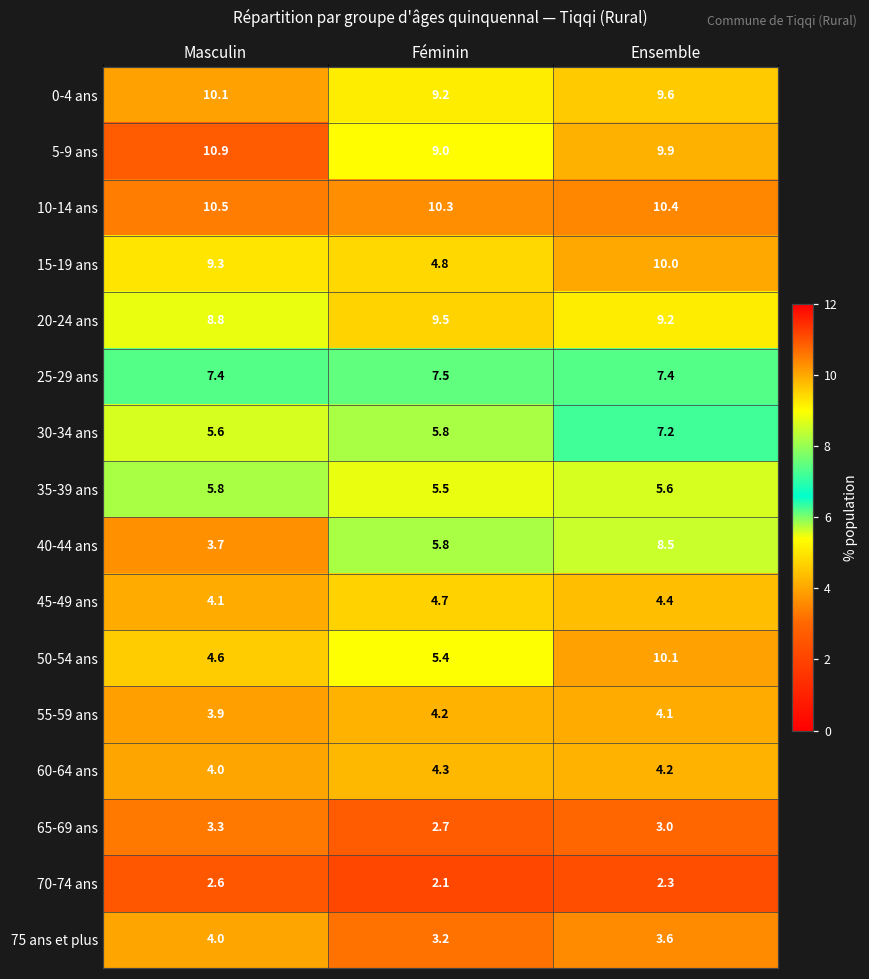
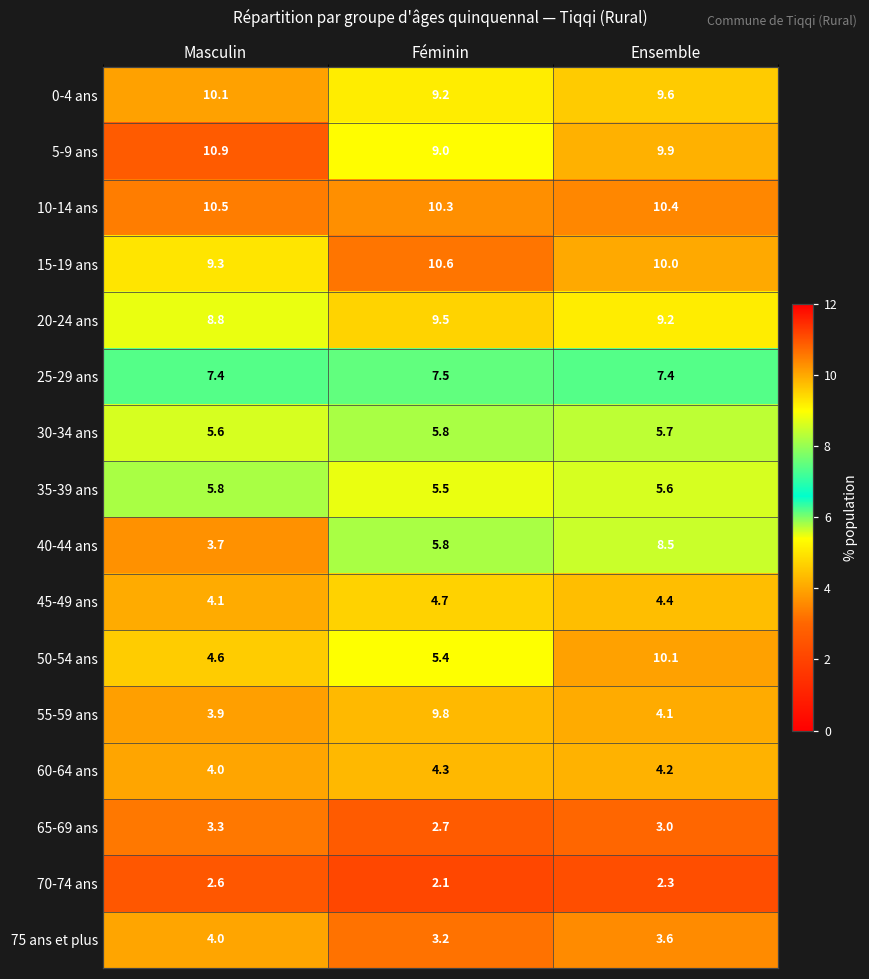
15-19 ans, Féminin: 4.8 -> 10.6
30-34 ans, Ensemble: 7.2 -> 5.7
55-59 ans, Féminin: 4.2 -> 9.8
